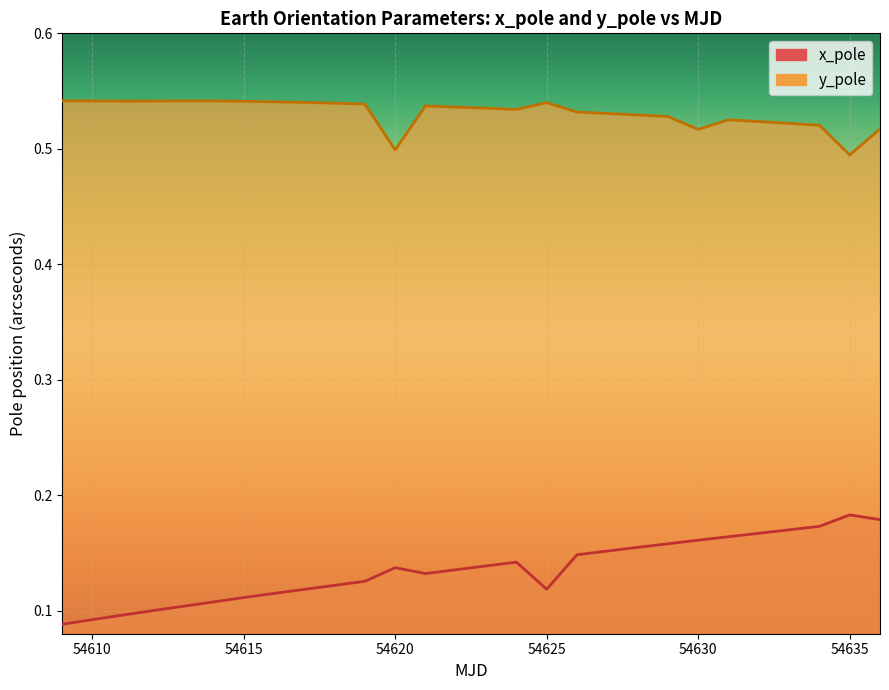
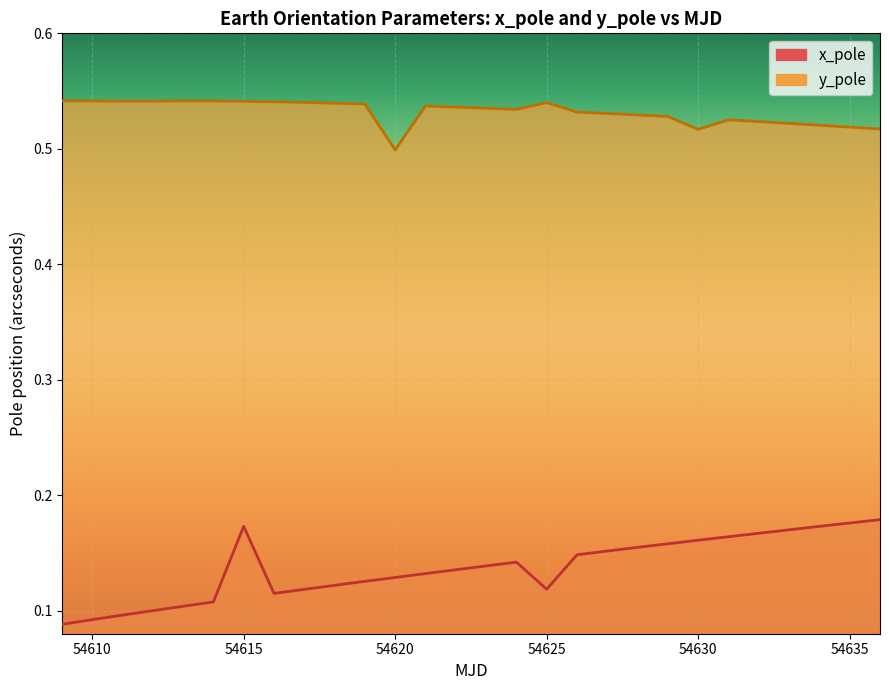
x_pole, 54615: 0.111 -> 0.173
x_pole, 54620: 0.137 -> 0.129
x_pole, 54635: 0.183 -> 0.176
y_pole, 54635: 0.495 -> 0.519
